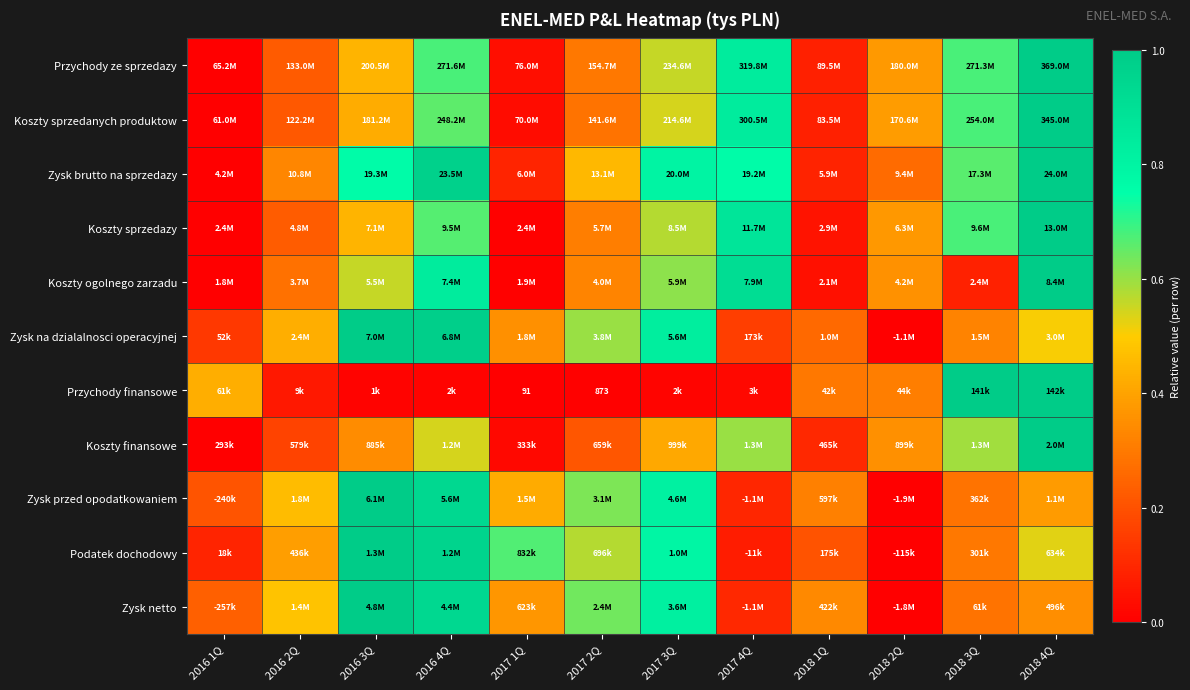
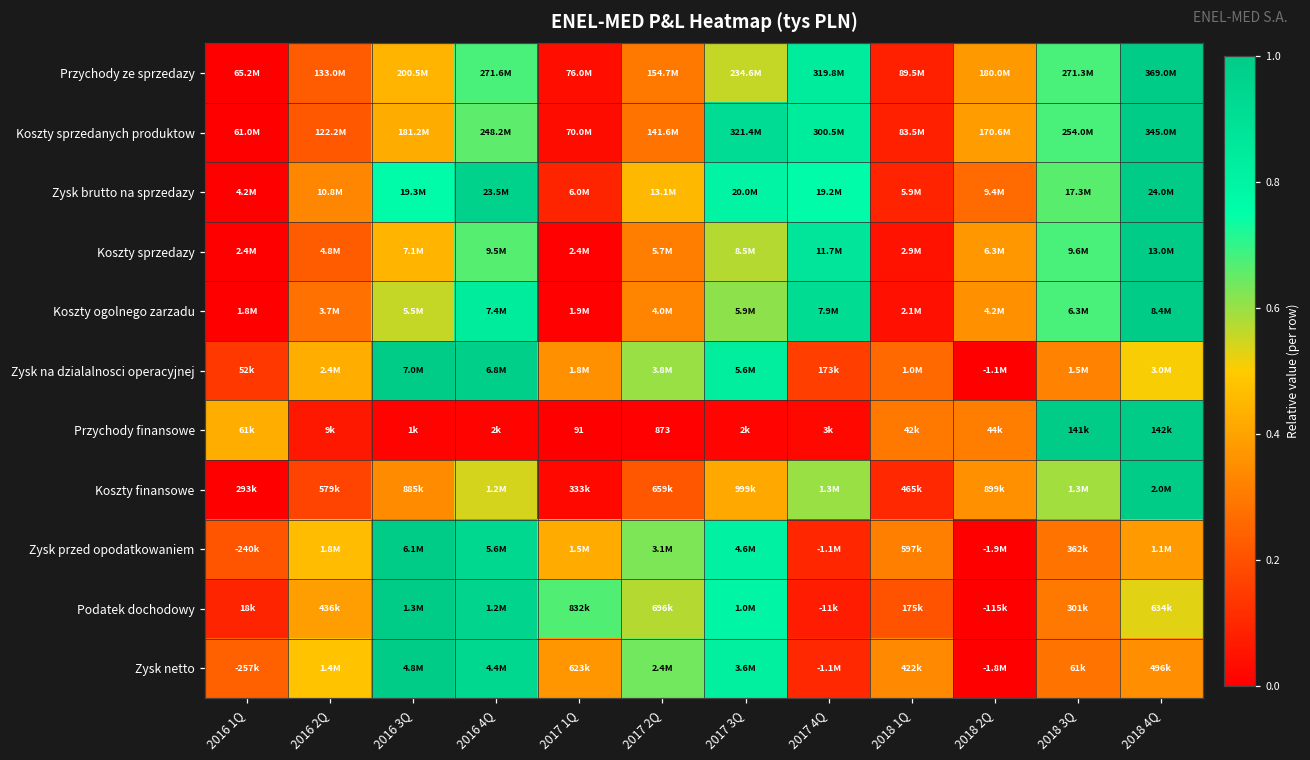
Koszty sprzedanych produktow, 2017 3Q: 214.6M -> 321.4M
Koszty ogolnego zarzadu, 2018 3Q: 2.4M -> 6.3M
